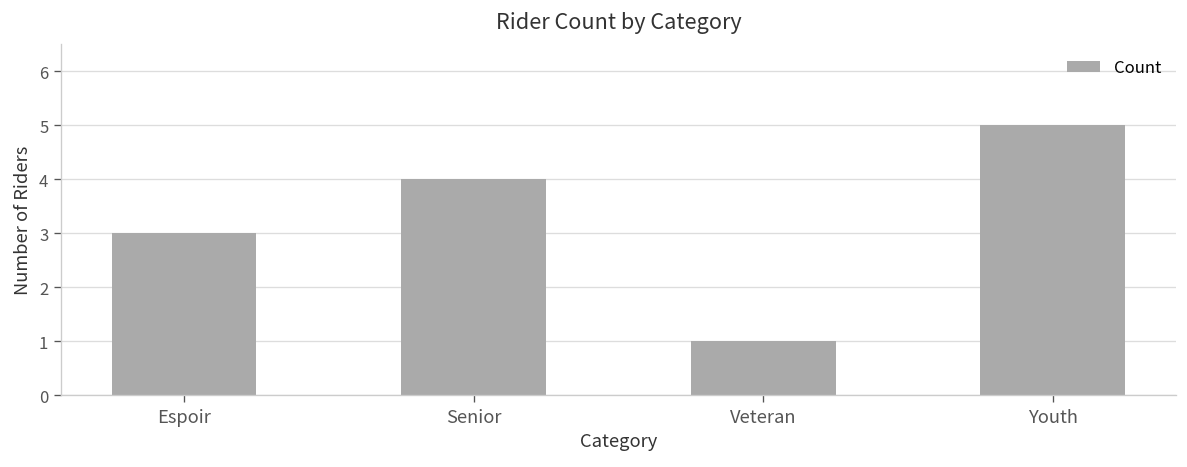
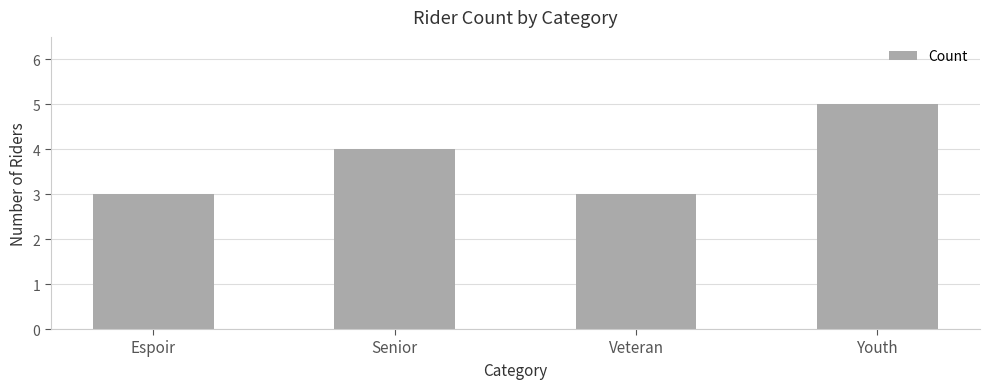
Veteran: 1 -> 3
